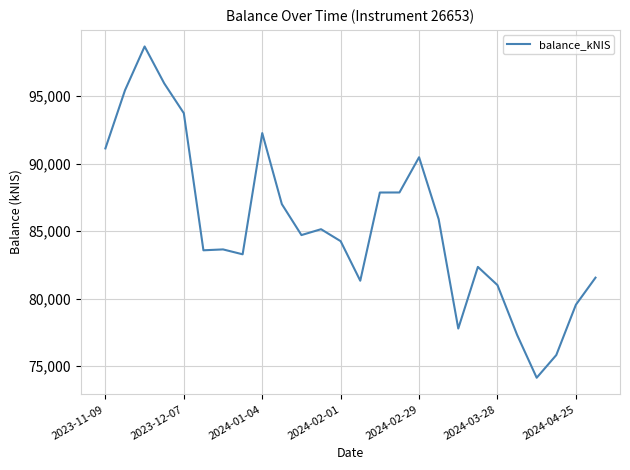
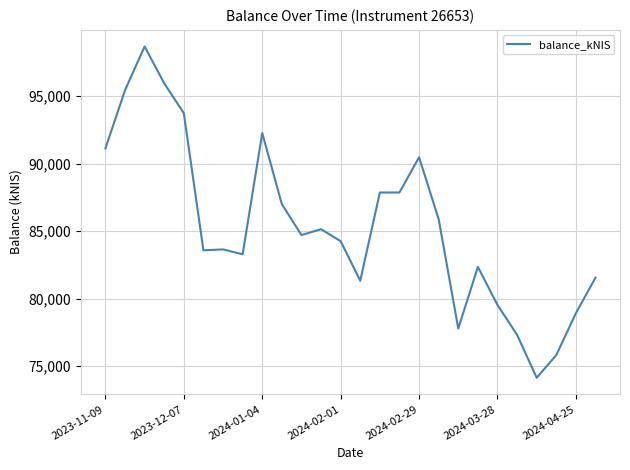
2024-03-28: 81,000 -> 79,500
2024-04-25: 79,500 -> 78,900
